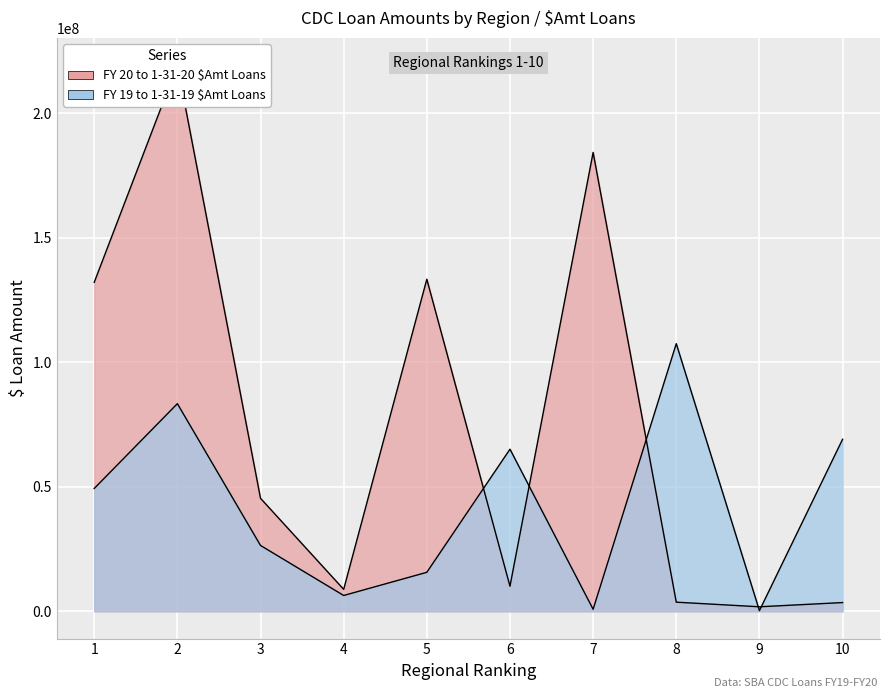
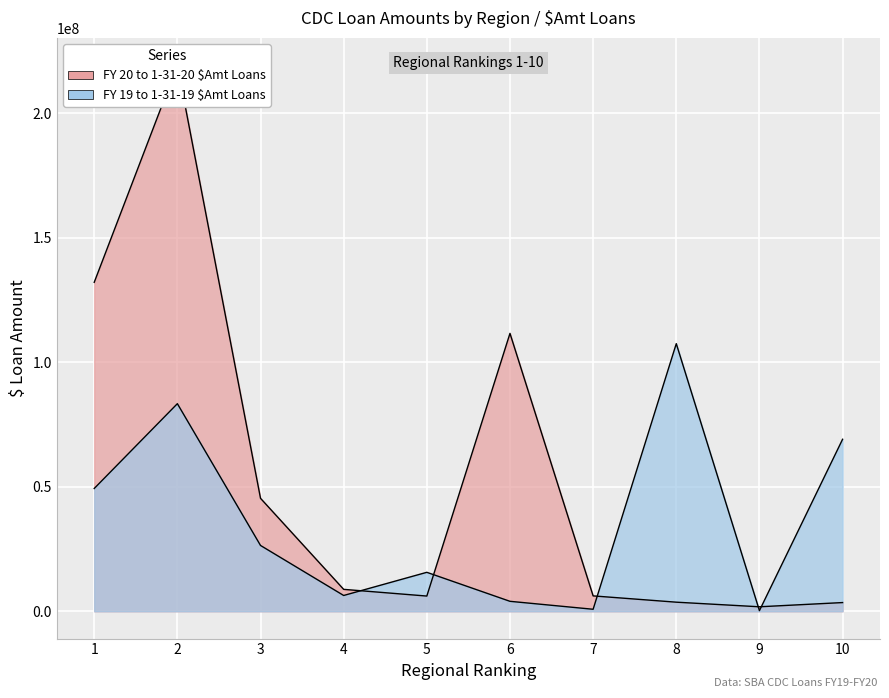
FY 20 to 1-31-20 $Amt Loans, 5: 133000000 -> 6000000
FY 20 to 1-31-20 $Amt Loans, 6: 10000000 -> 112000000
FY 19 to 1-31-19 $Amt Loans, 6: 65000000 -> 4000000
FY 20 to 1-31-20 $Amt Loans, 7: 184000000 -> 6000000
